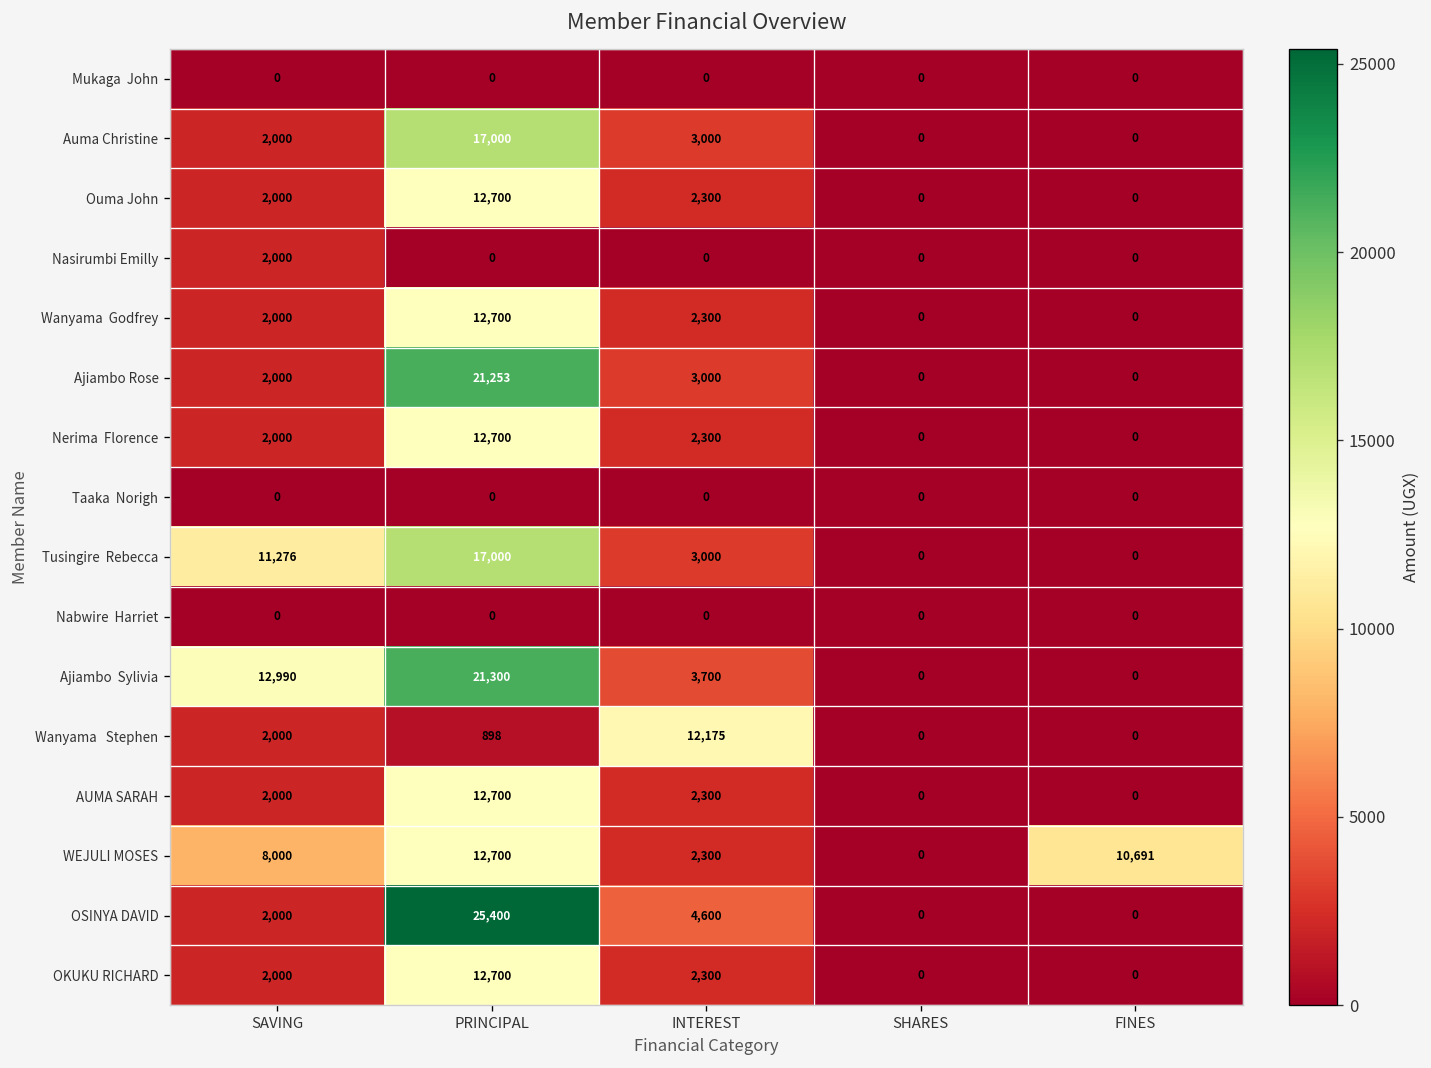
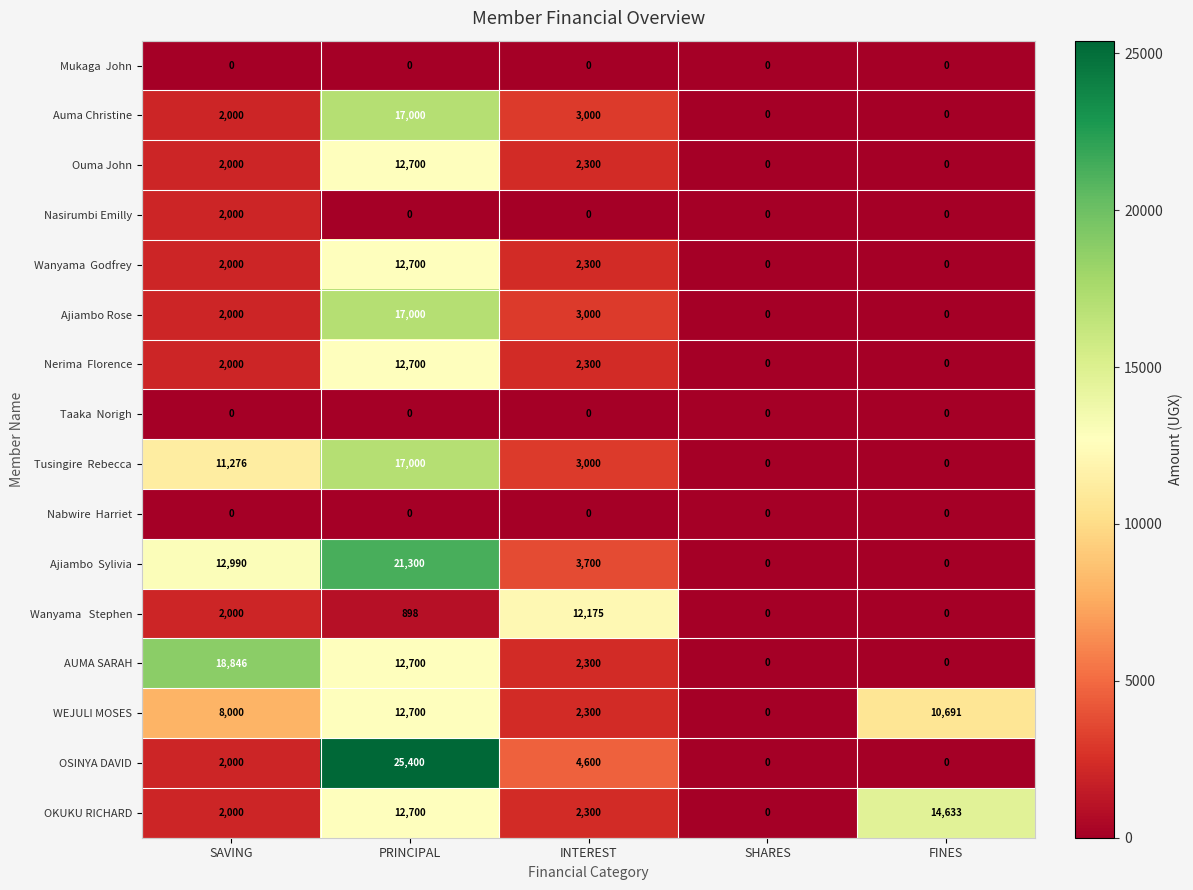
Ajiambo Rose, PRINCIPAL: 21,253 -> 17,000
AUMA SARAH, SAVING: 2,000 -> 18,846
OKUKU RICHARD, FINES: 0 -> 14,633
